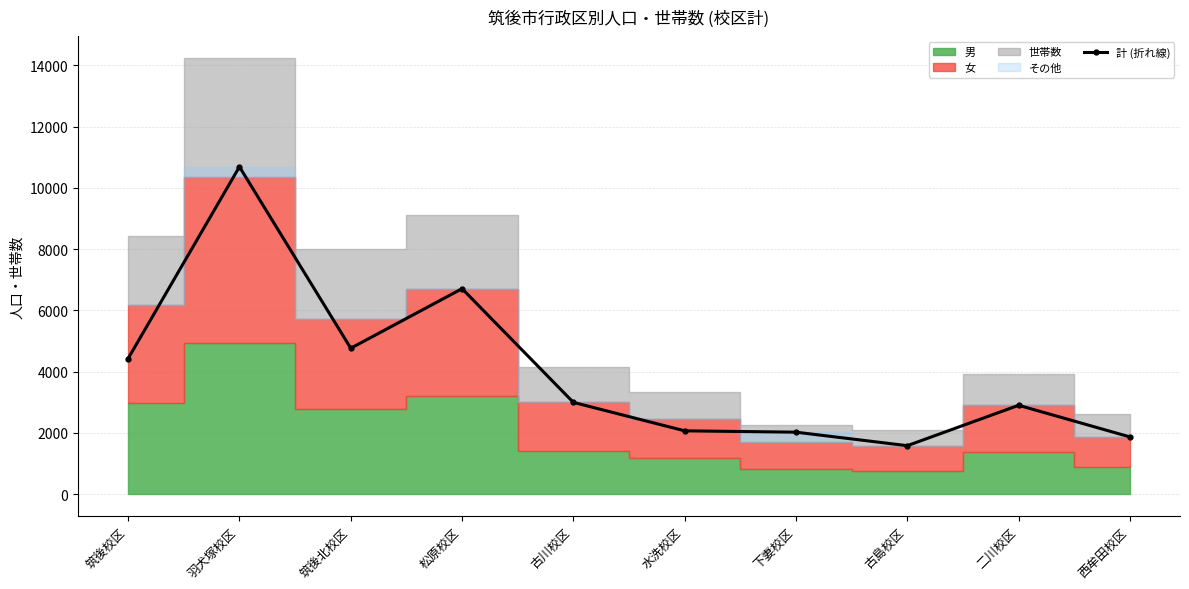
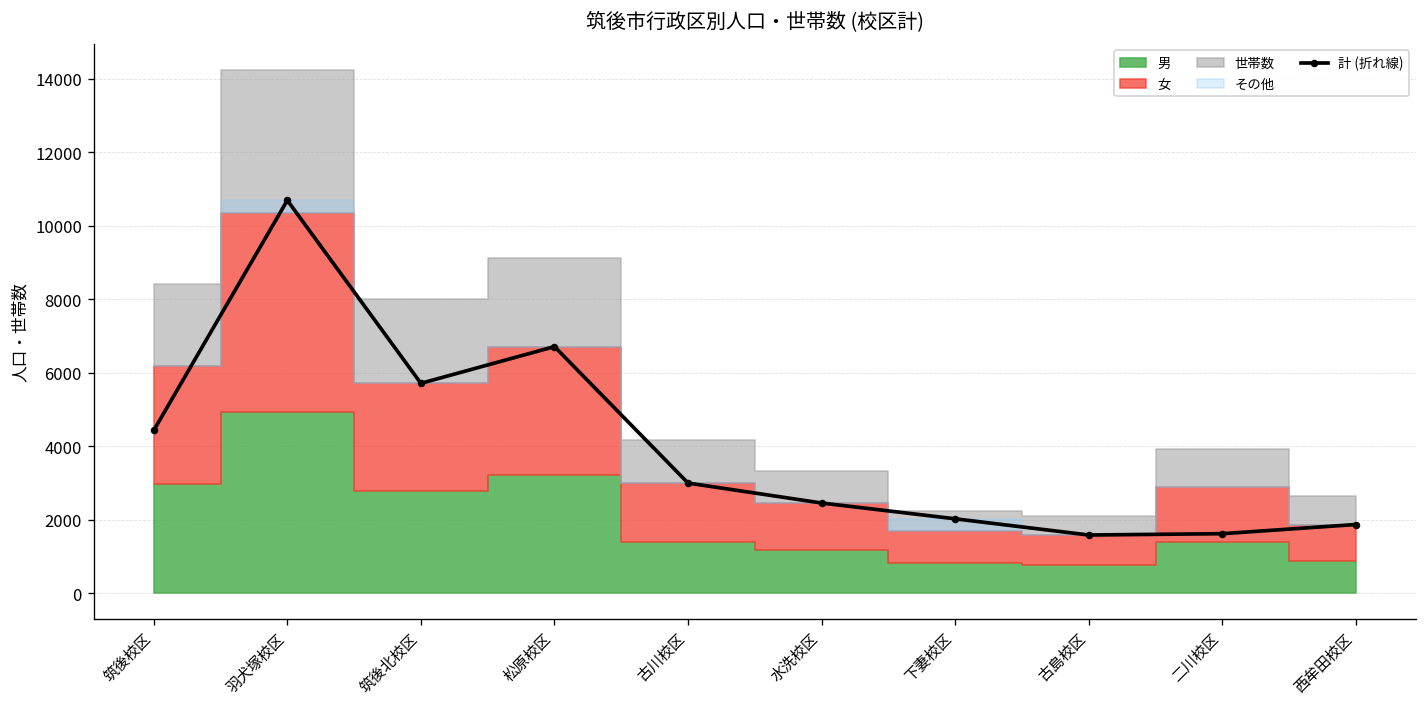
計 (折れ線), 筑後北校区: 4800 -> 5700
計 (折れ線), 水洗校区: 2100 -> 2500
計 (折れ線), 二川校区: 2900 -> 1600
